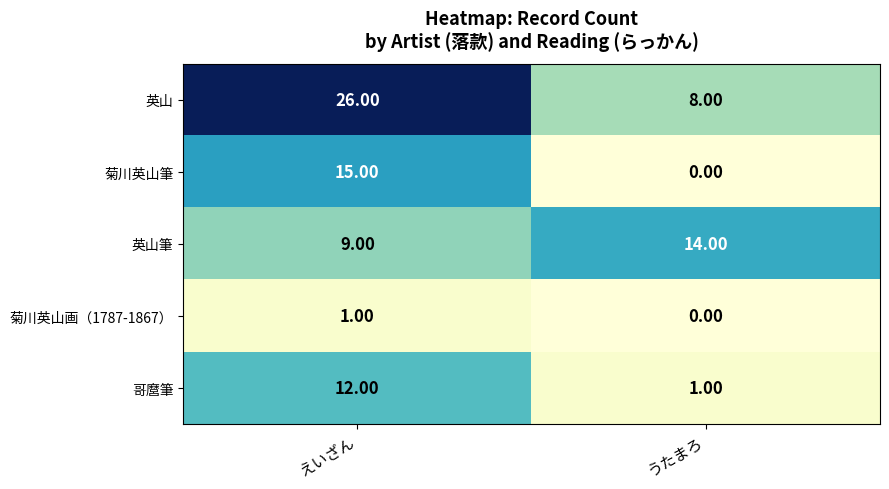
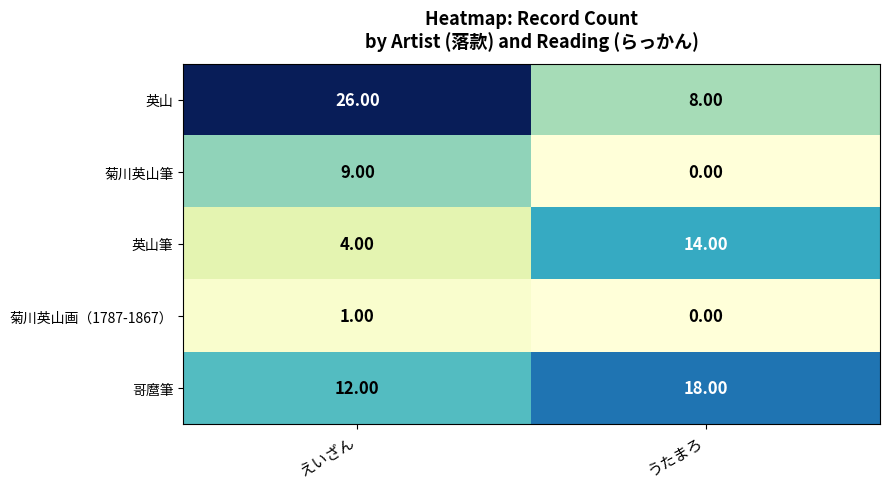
菊川英山筆, えいざん: 15.00 -> 9.00
英山筆, えいざん: 9.00 -> 4.00
哥麿筆, うたまろ: 1.00 -> 18.00
